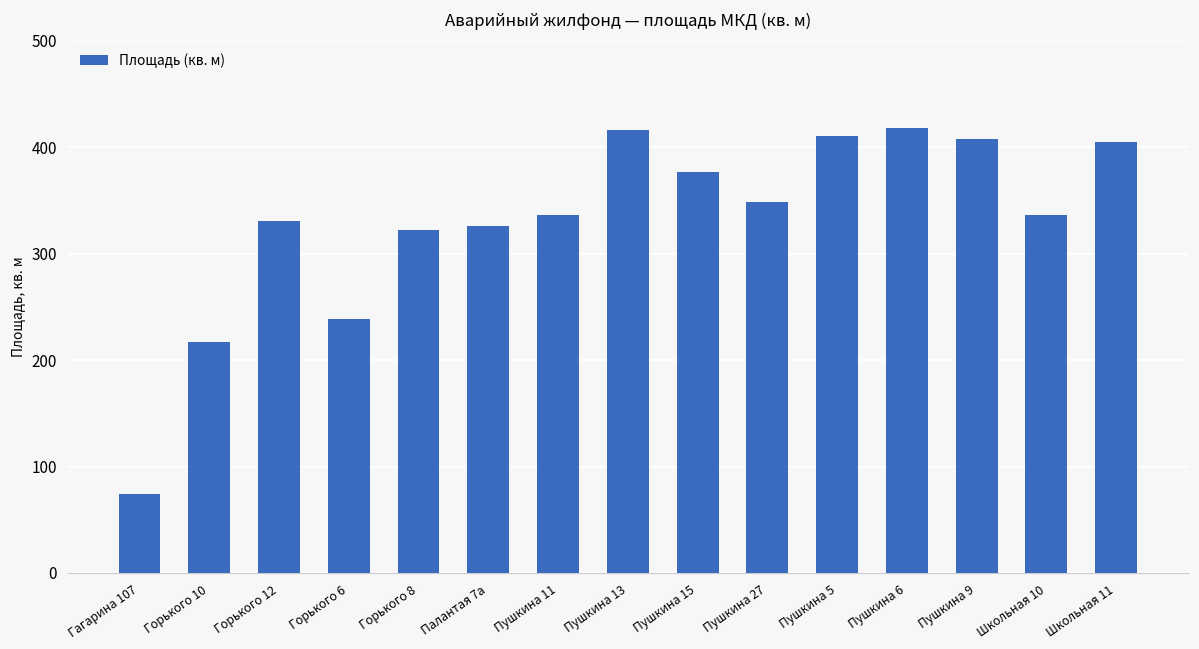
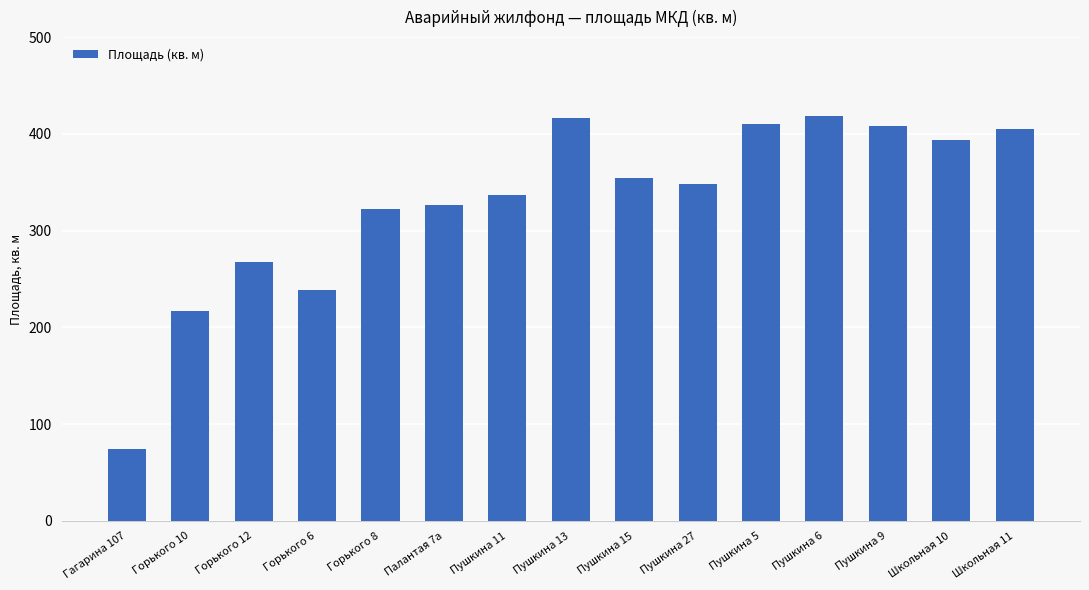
Горького 12: 330 -> 270
Пушкина 15: 380 -> 350
Школьная 10: 340 -> 390
